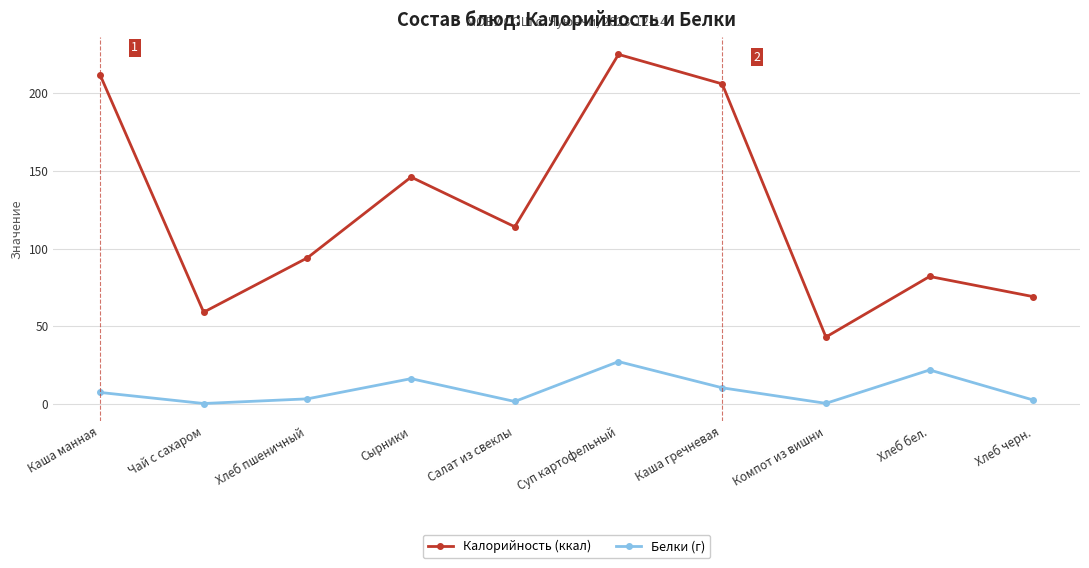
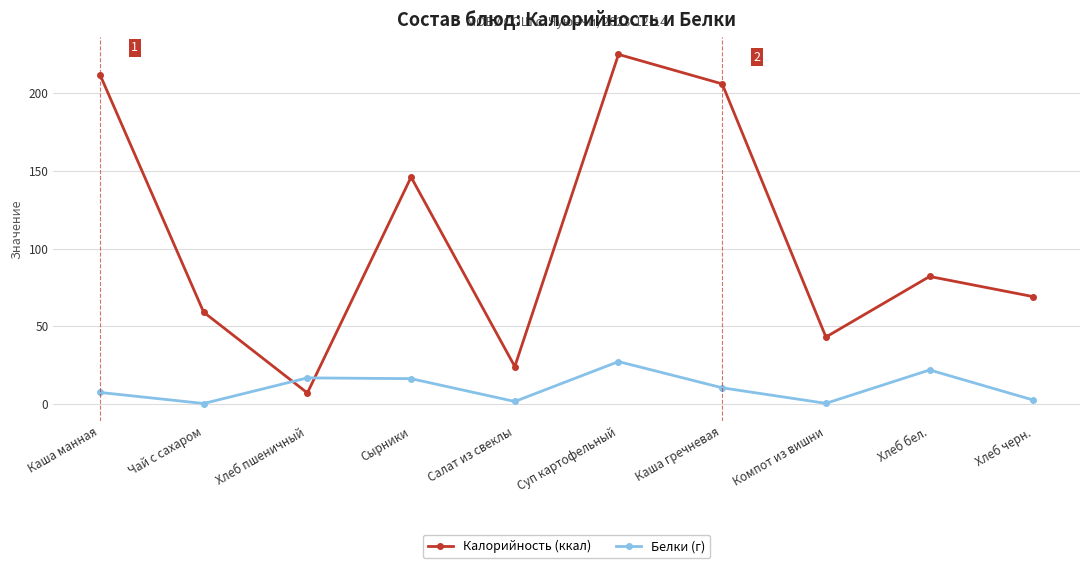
Калорийность (ккал), Хлеб пшеничный: 94 -> 7
Белки (г), Хлеб пшеничный: 3 -> 17
Калорийность (ккал), Салат из свеклы: 114 -> 24
